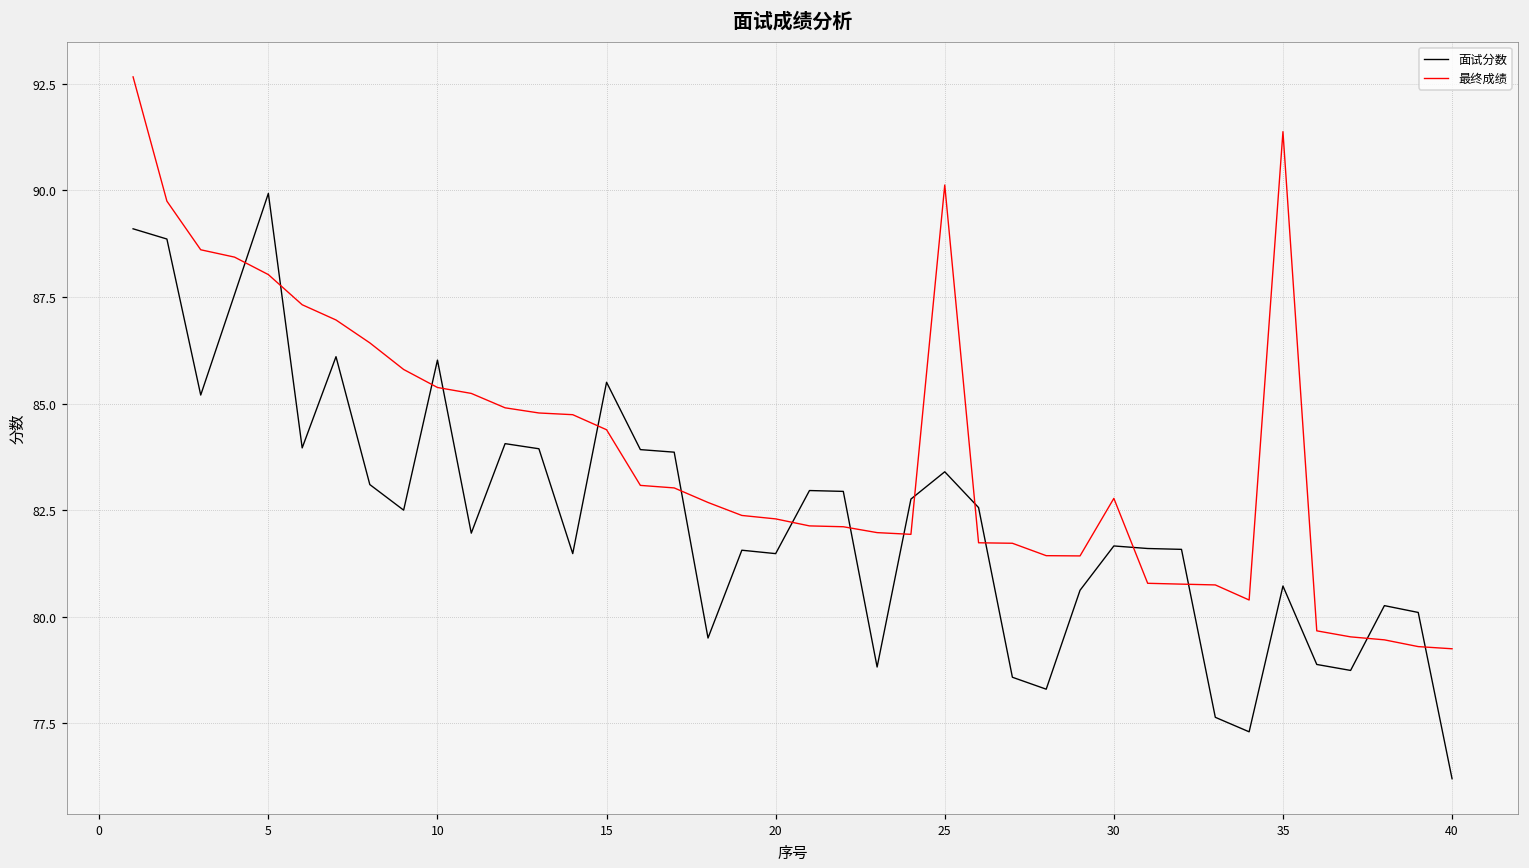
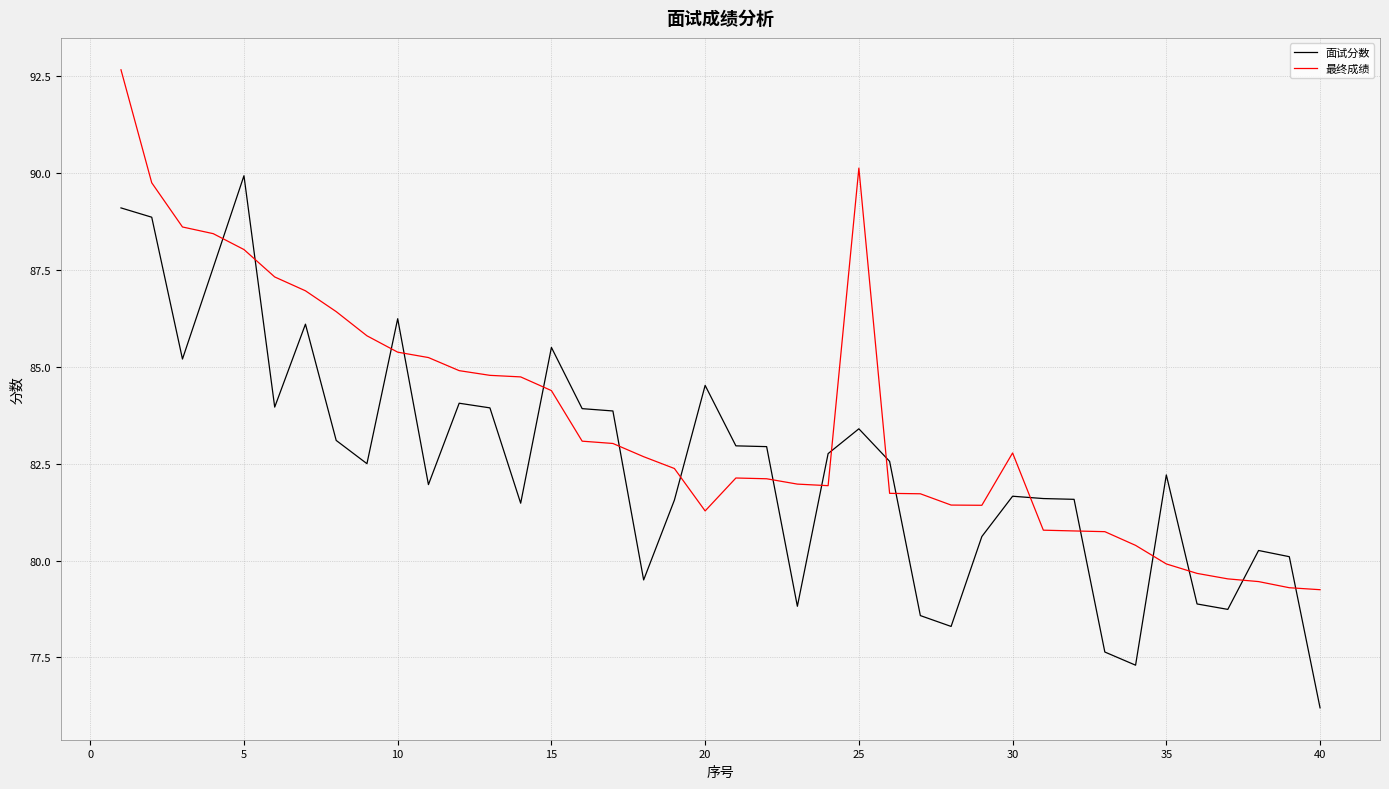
面试分数, 10: 86.0 -> 86.2
面试分数, 20: 81.5 -> 84.5
最终成绩, 20: 82.3 -> 81.3
面试分数, 35: 80.7 -> 82.2
最终成绩, 35: 91.4 -> 79.9
